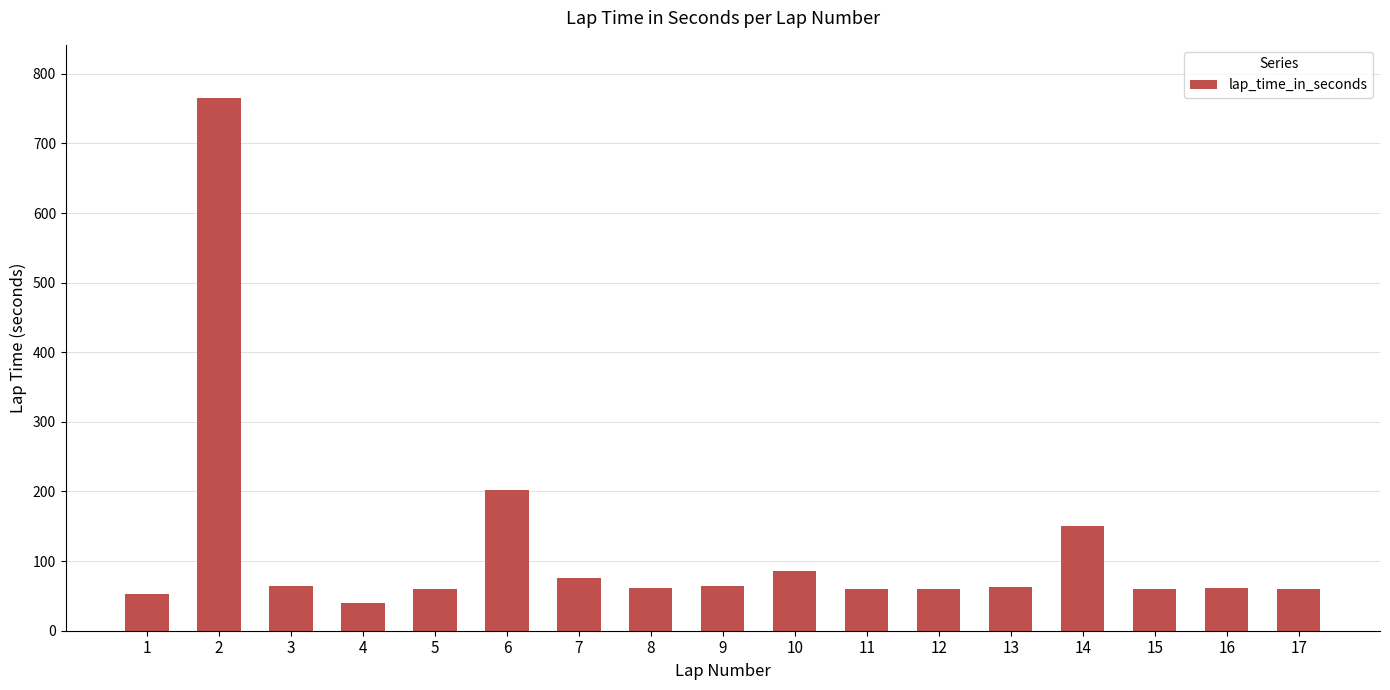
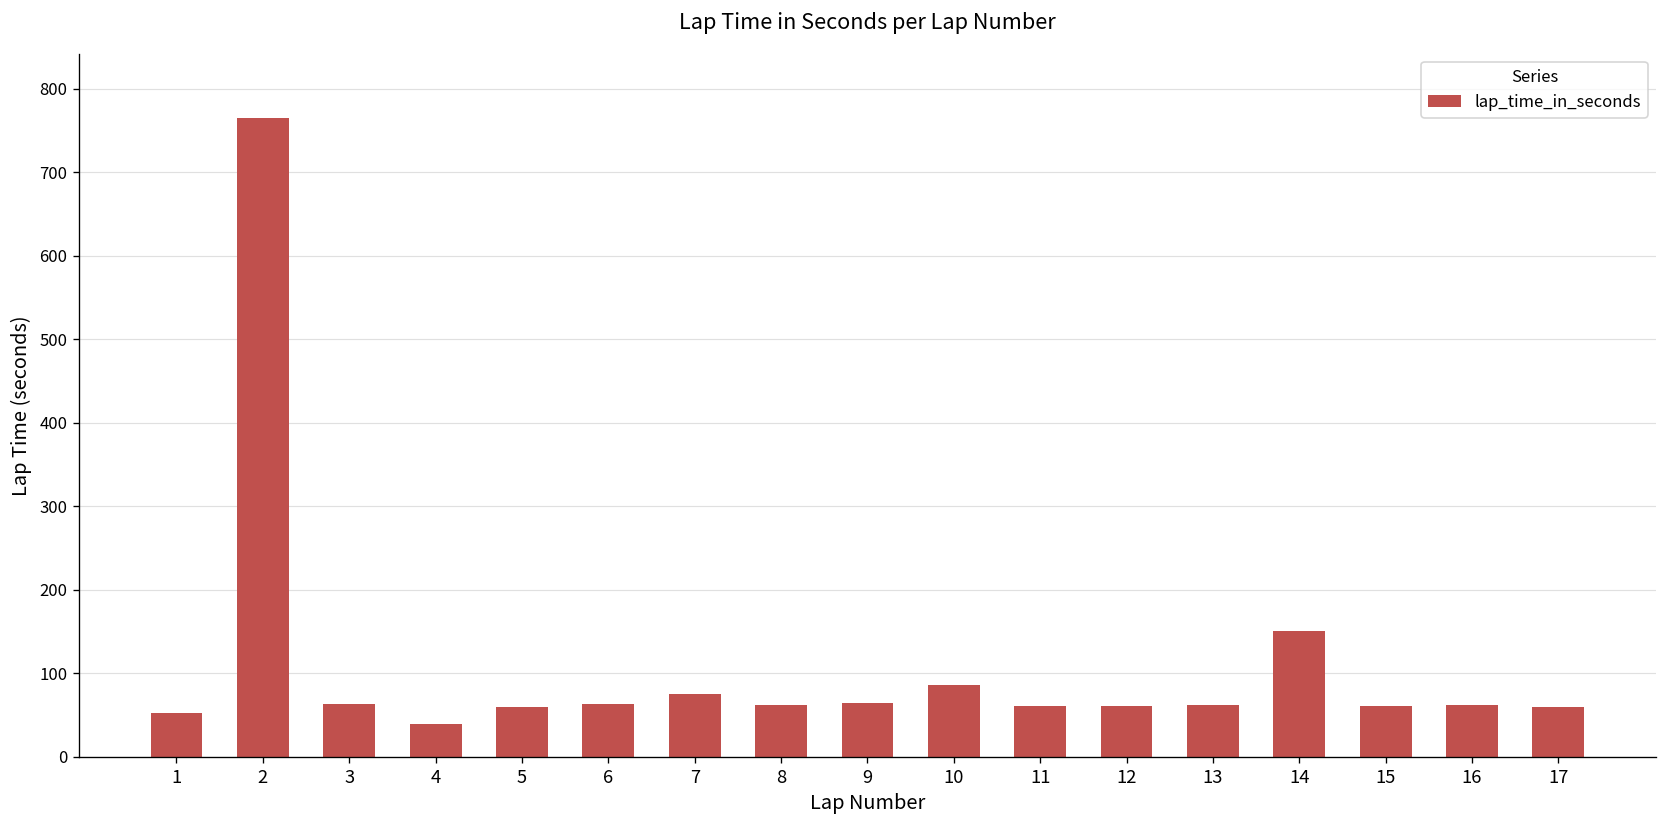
6: 200 -> 60
